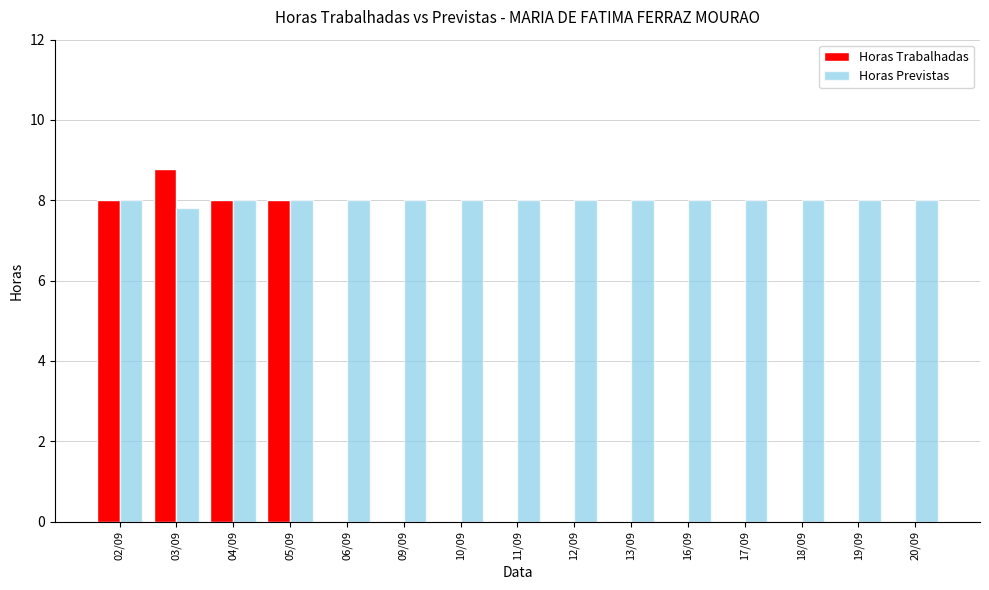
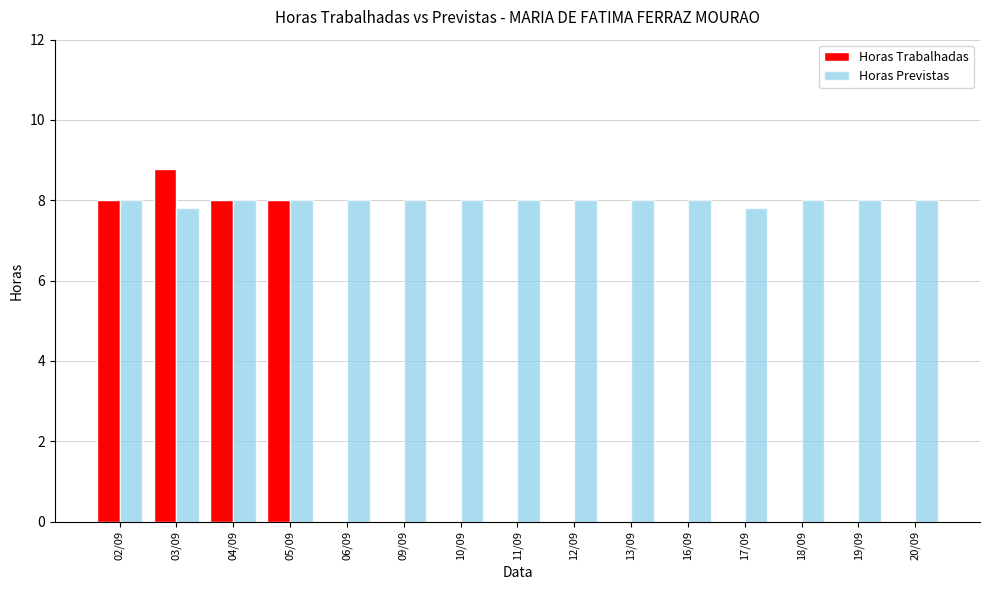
Horas Previstas, 17/09: 8.0 -> 7.8
